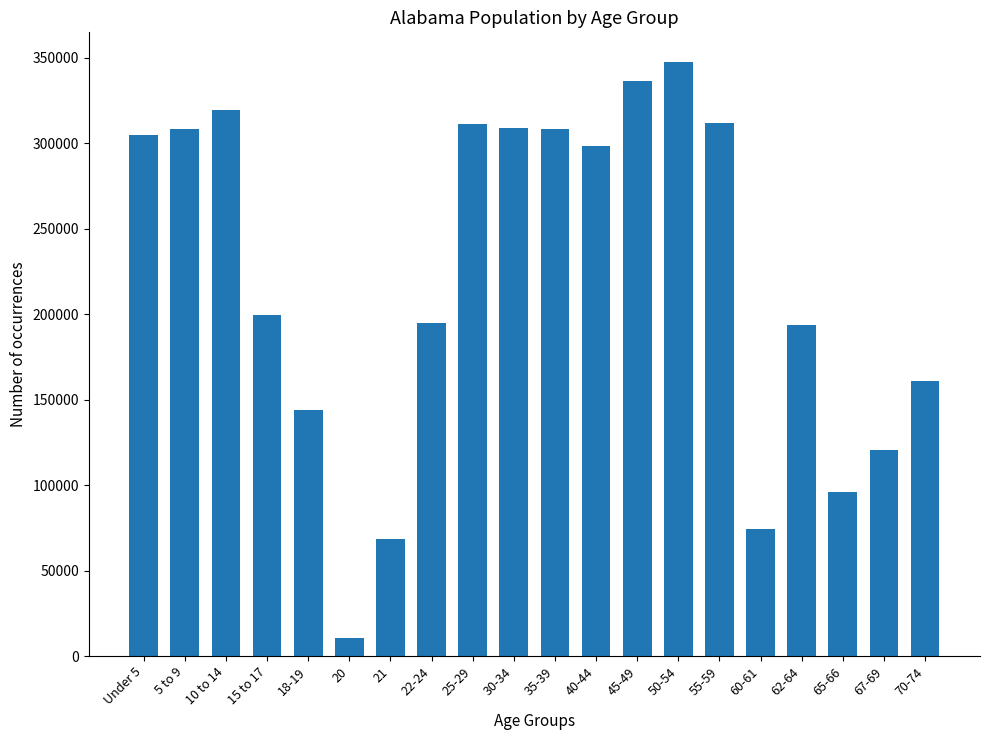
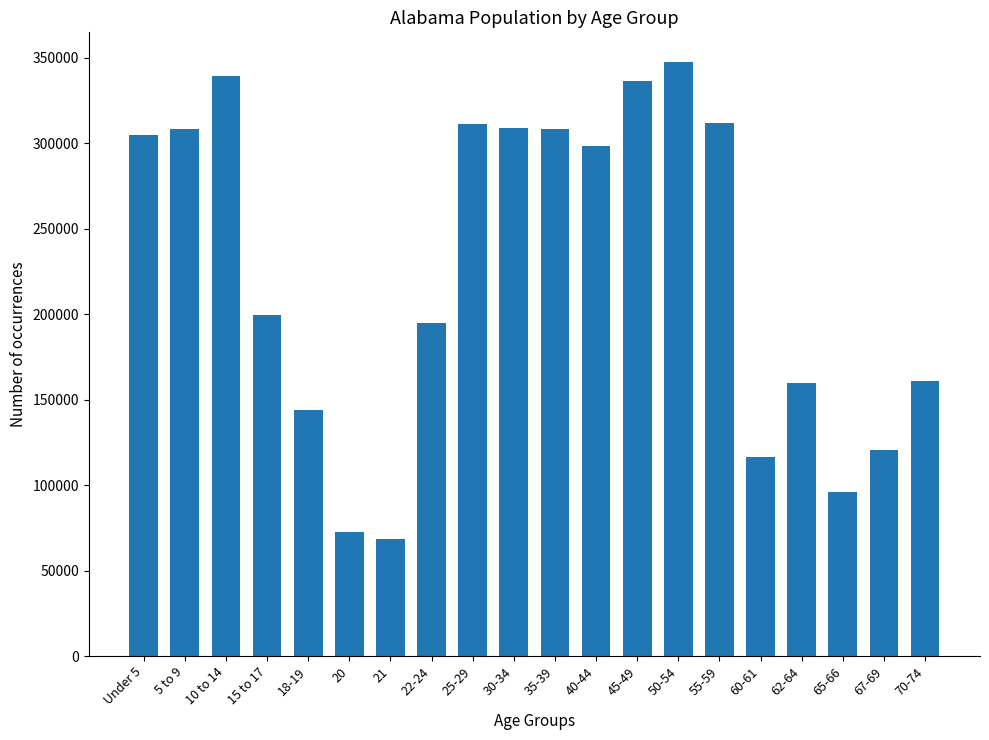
10 to 14: 320000 -> 339000
20: 10000 -> 72000
60-61: 74000 -> 116000
62-64: 194000 -> 160000
